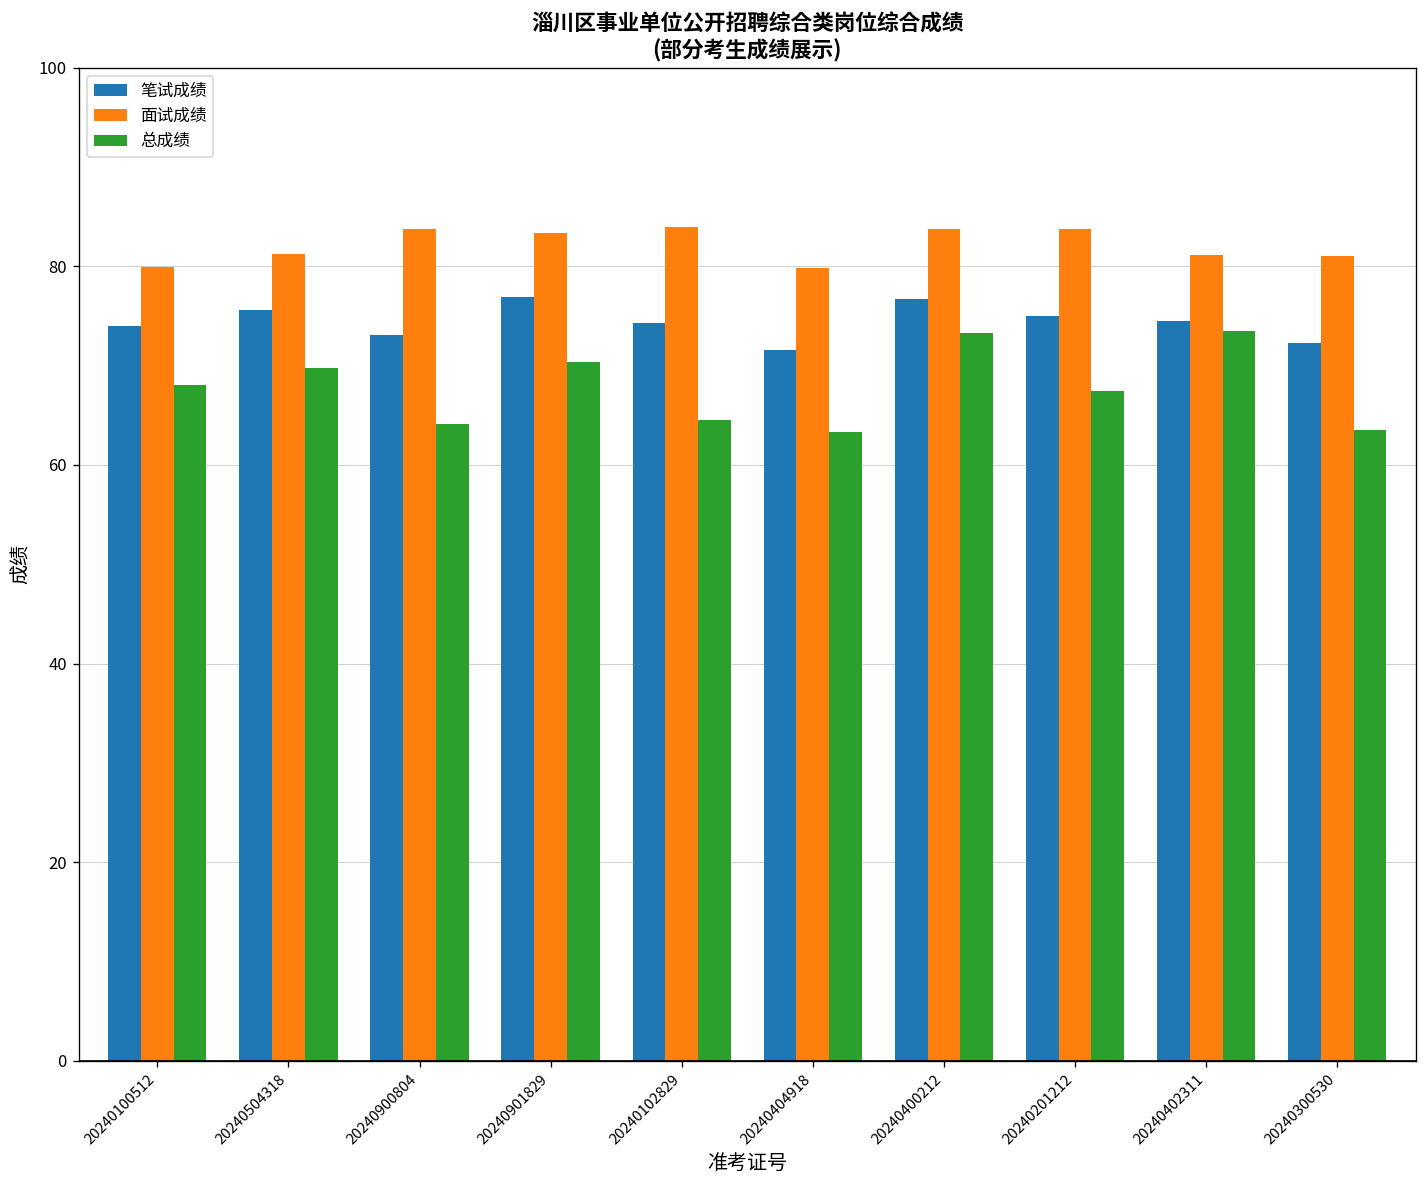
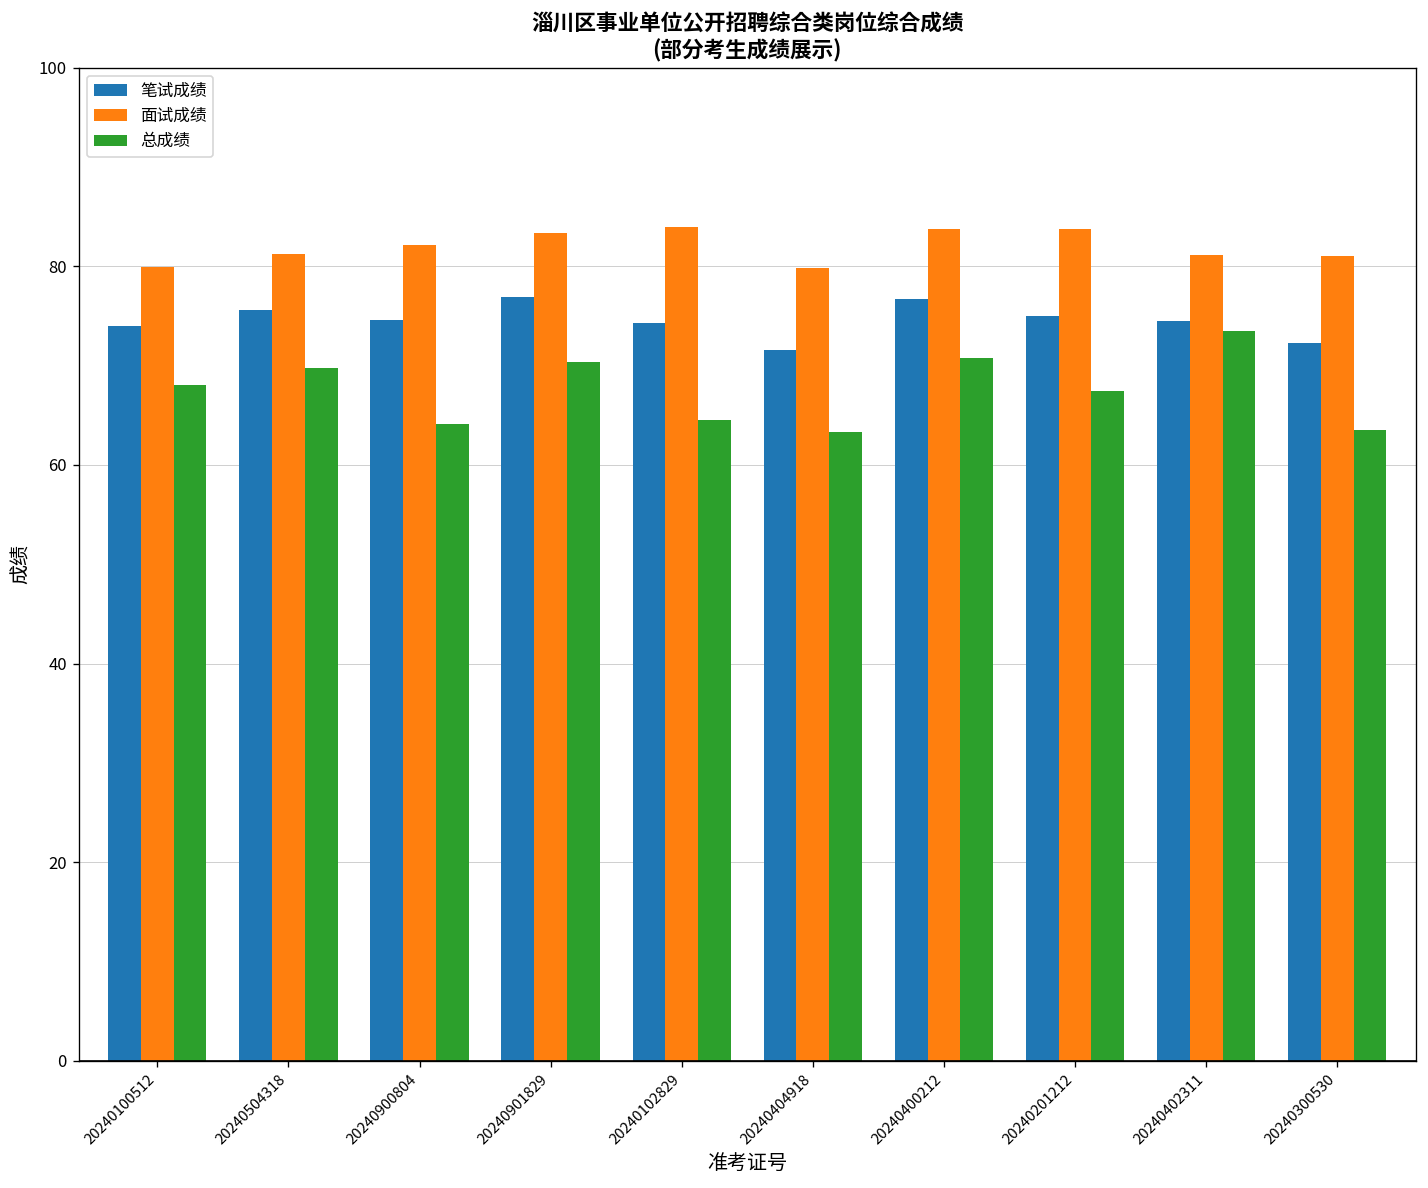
笔试成绩, 20240900804: 73 -> 75
面试成绩, 20240900804: 84 -> 82
总成绩, 20240400212: 73 -> 71
